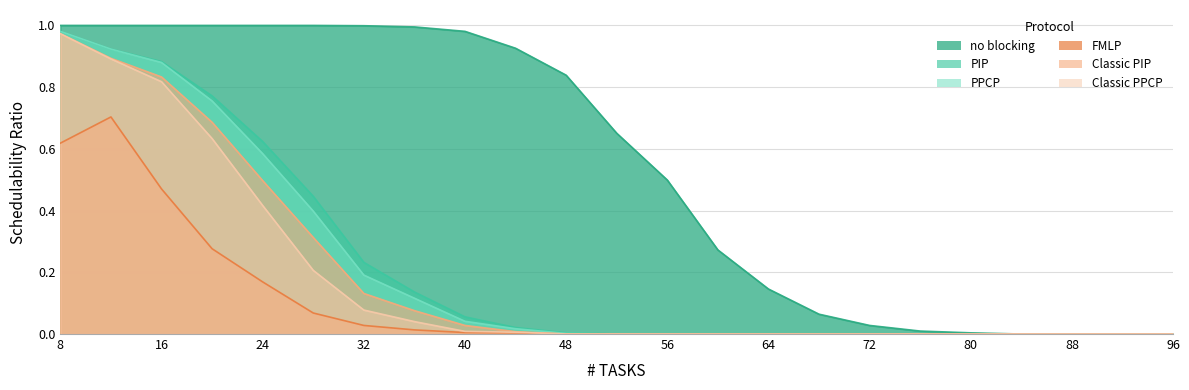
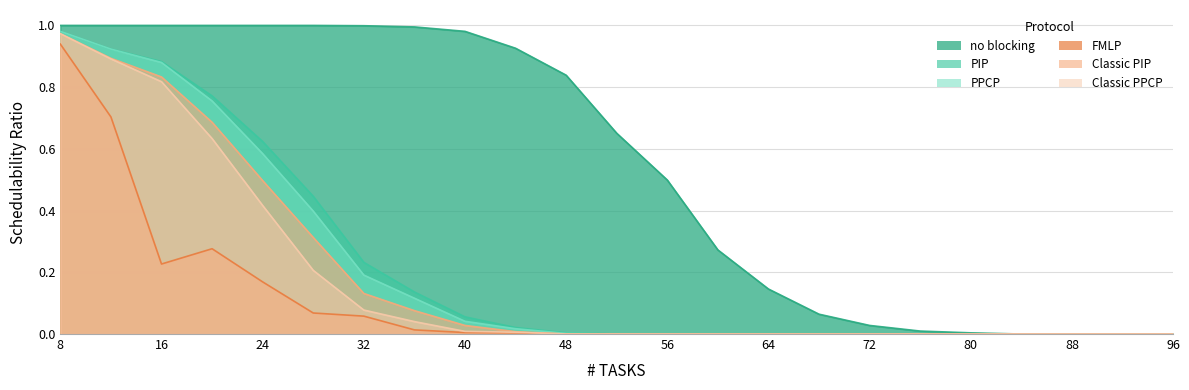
FMLP, 8: 0.62 -> 0.94
FMLP, 16: 0.47 -> 0.23
FMLP, 32: 0.03 -> 0.06
